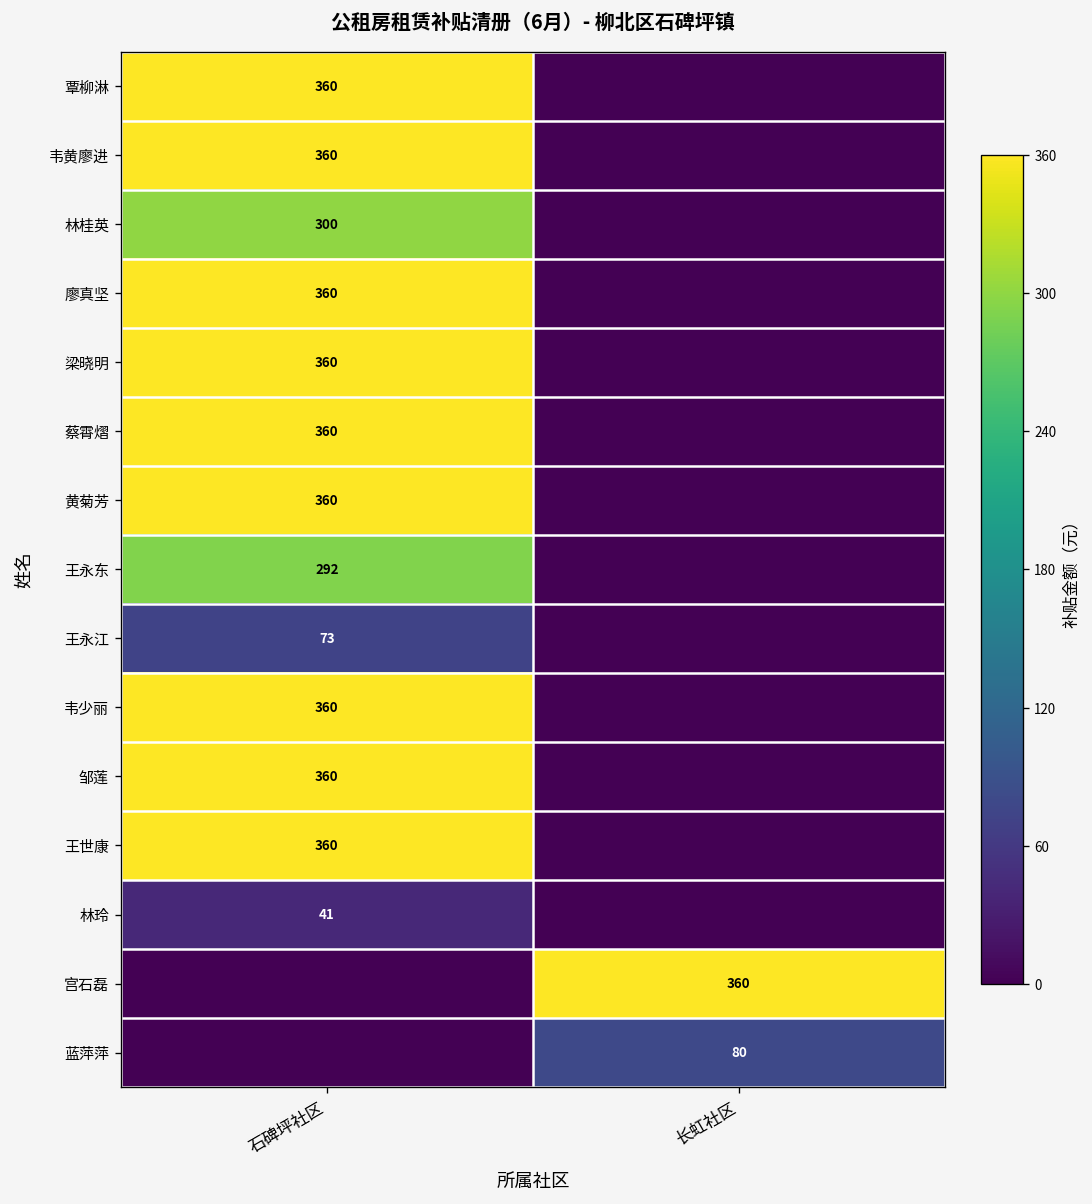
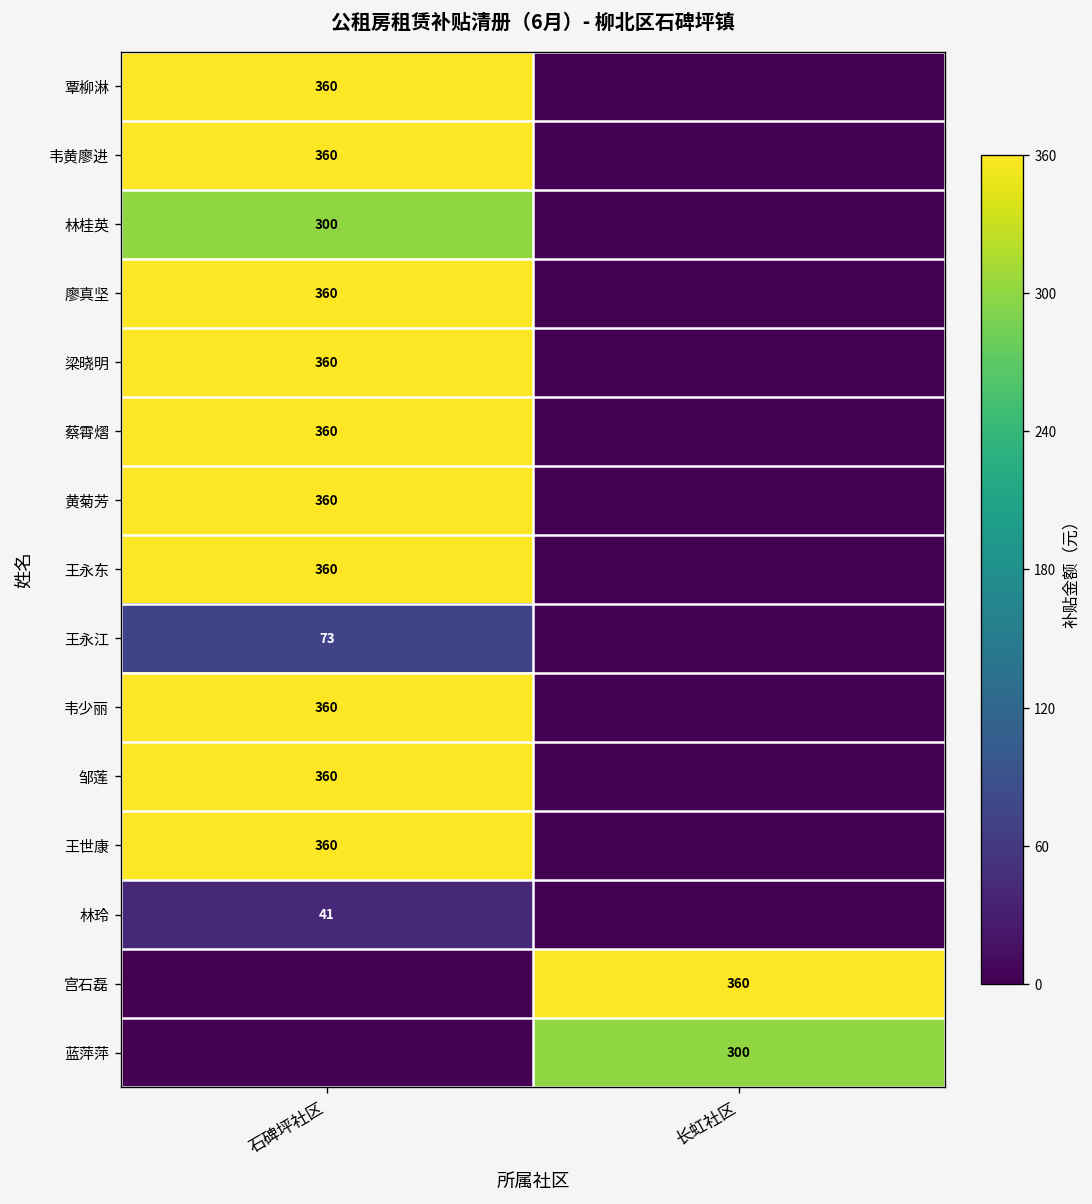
王永东, 石碑坪社区: 292 -> 360
蓝萍萍, 长虹社区: 80 -> 300
